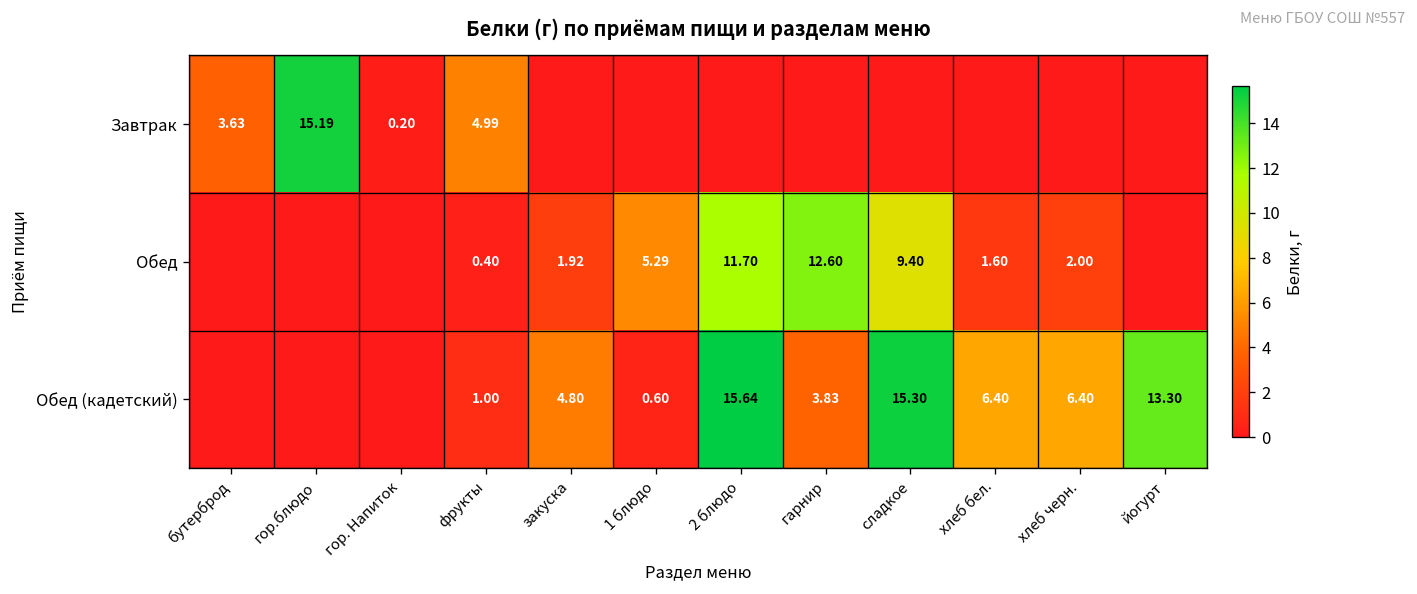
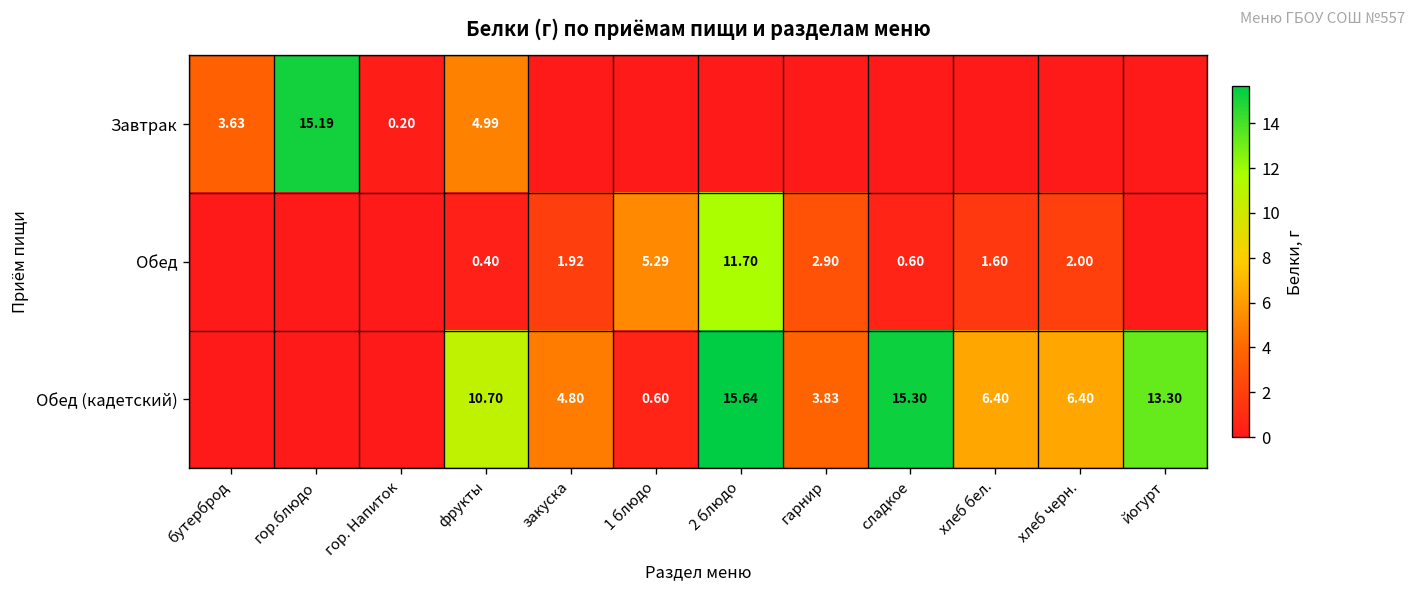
Обед, гарнир: 12.60 -> 2.90
Обед, сладкое: 9.40 -> 0.60
Обед (кадетский), фрукты: 1.00 -> 10.70
